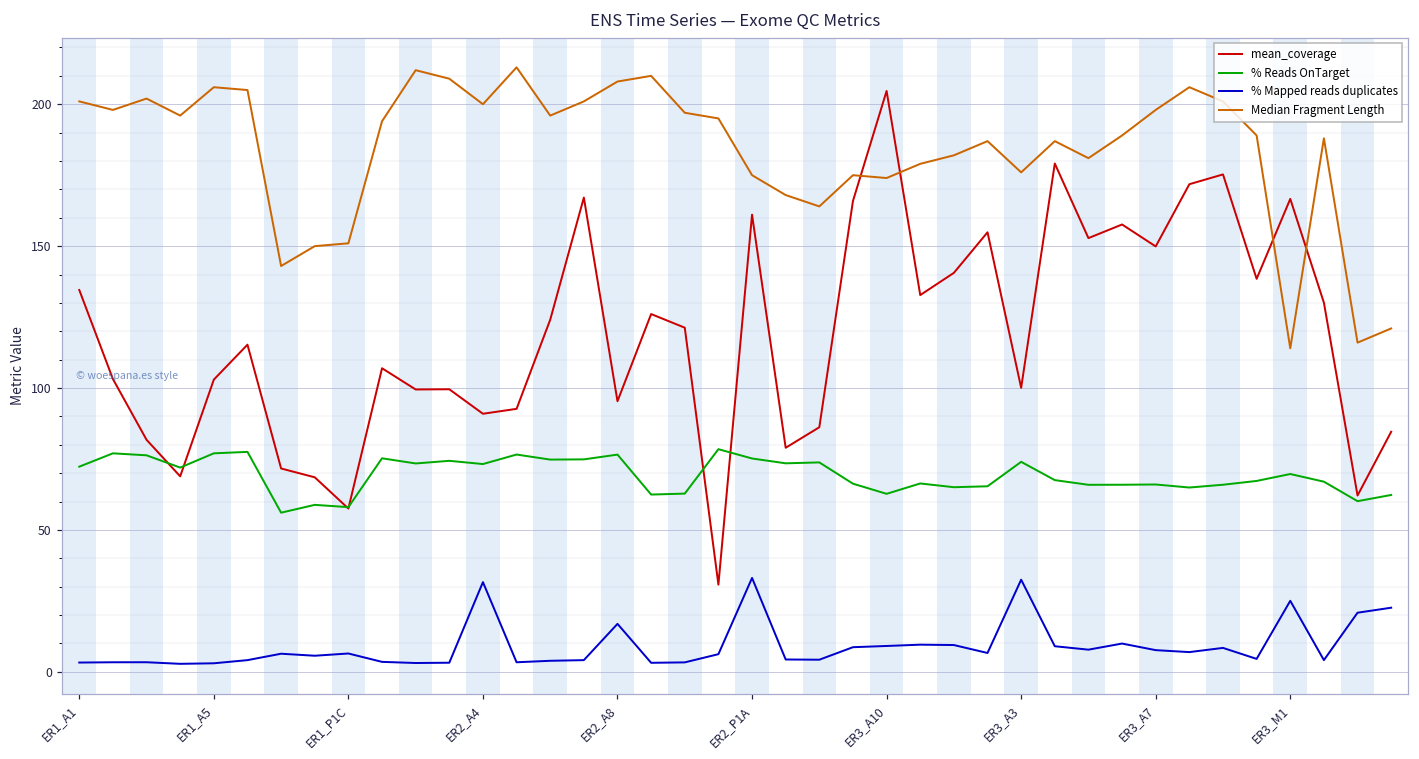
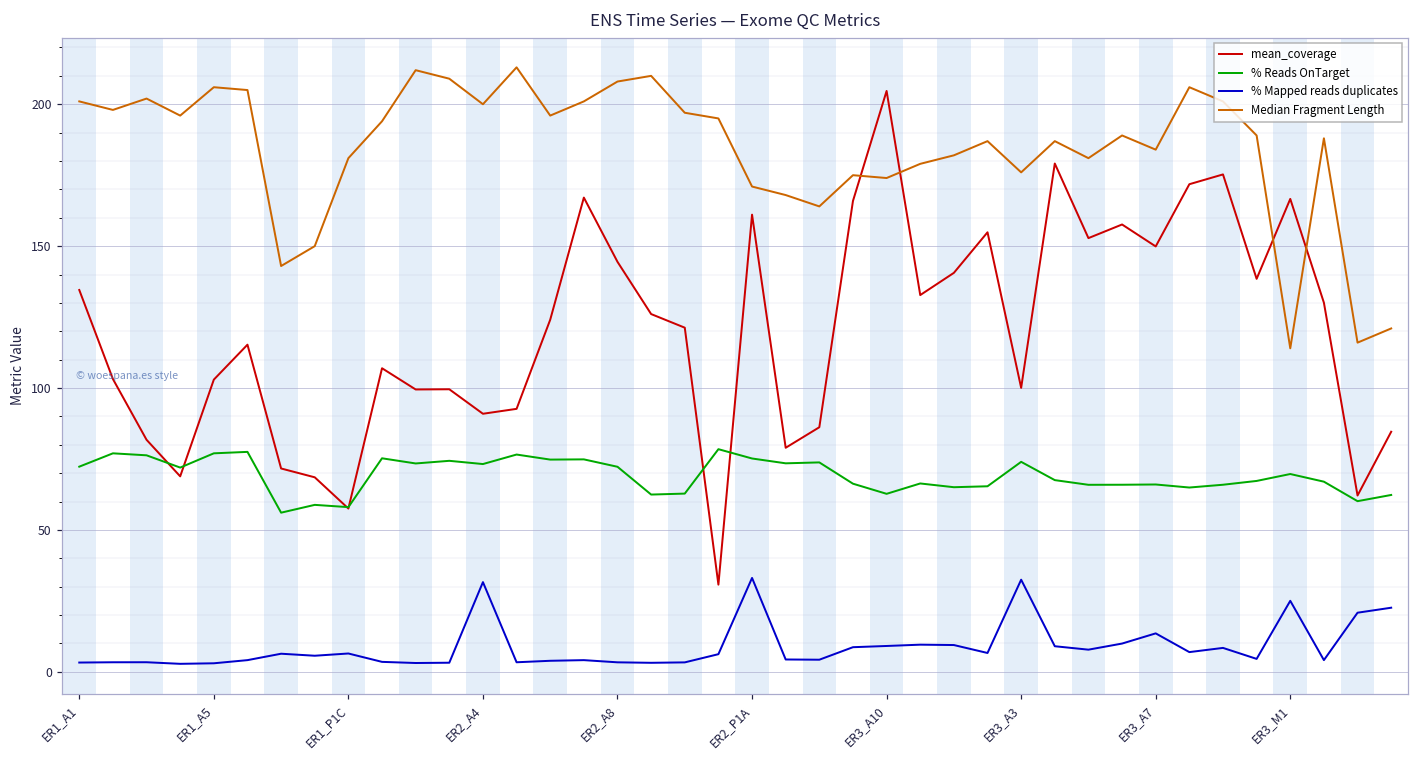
Median Fragment Length, ER1_P1C: 151 -> 181
mean_coverage, ER2_A8: 95 -> 144
% Reads OnTarget, ER2_A8: 77 -> 72
% Mapped reads duplicates, ER2_A8: 17 -> 3
Median Fragment Length, ER2_P1A: 175 -> 171
% Mapped reads duplicates, ER3_A7: 8 -> 14
Median Fragment Length, ER3_A7: 198 -> 184
